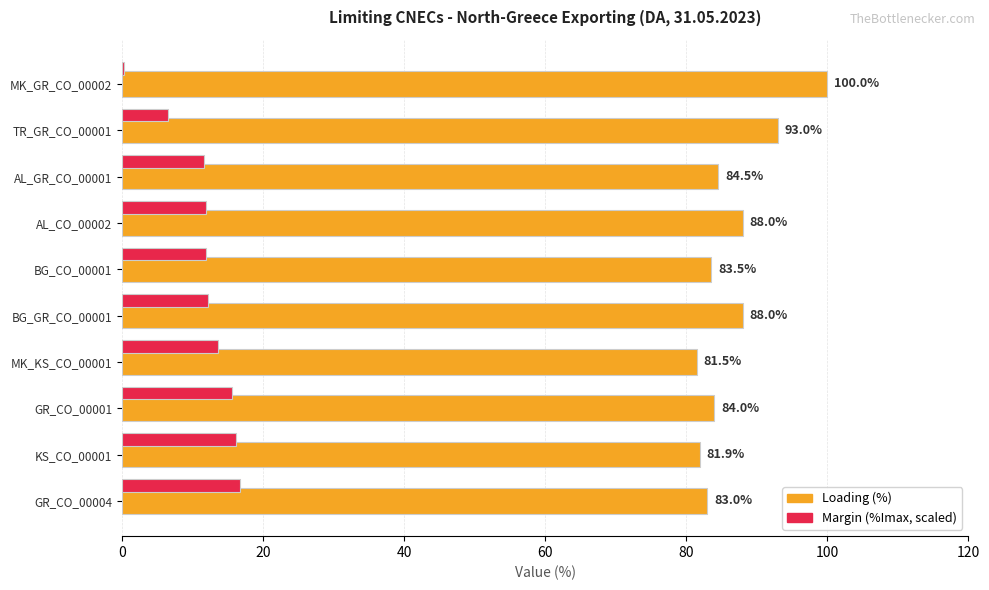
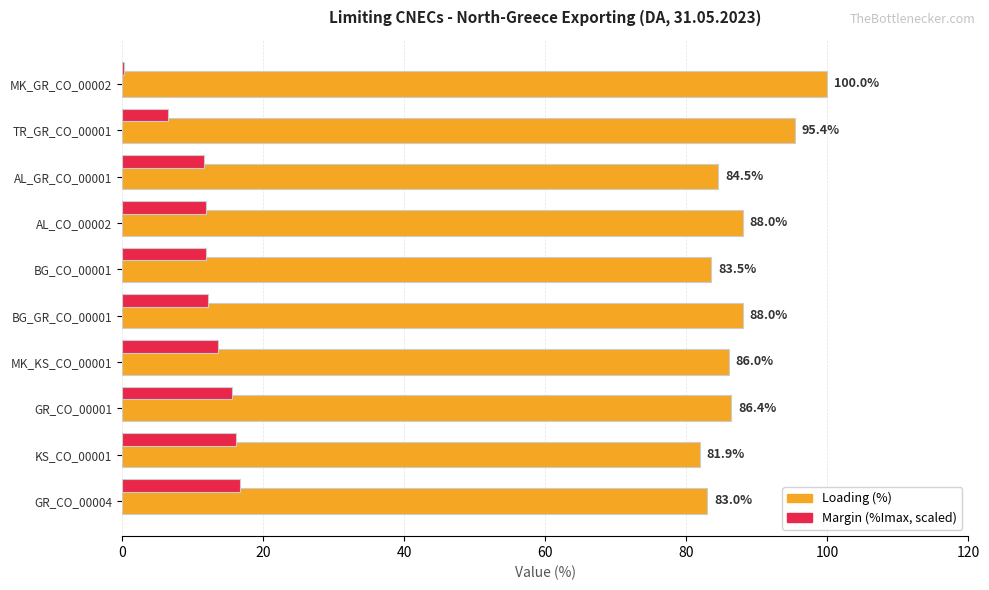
Loading (%), TR_GR_CO_00001: 93.0% -> 95.4%
Loading (%), MK_KS_CO_00001: 81.5% -> 86.0%
Loading (%), GR_CO_00001: 84.0% -> 86.4%
